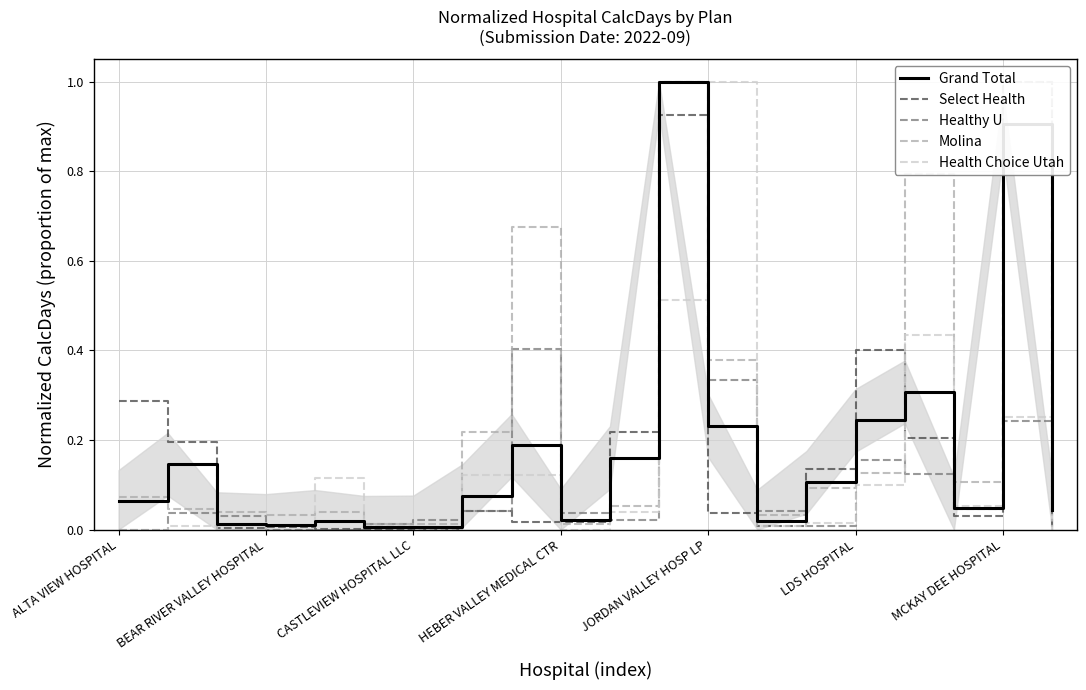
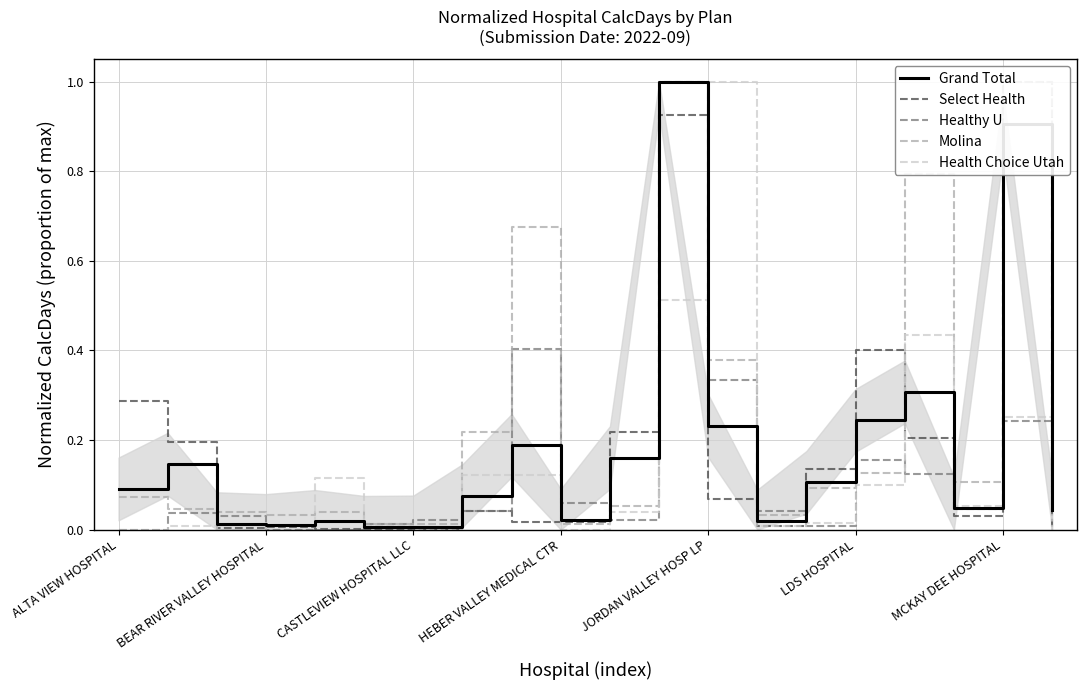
Grand Total, ALTA VIEW HOSPITAL: 0.06 -> 0.09
Healthy U, HEBER VALLEY MEDICAL CTR: 0.04 -> 0.06
Select Health, JORDAN VALLEY HOSP LP: 0.04 -> 0.07
